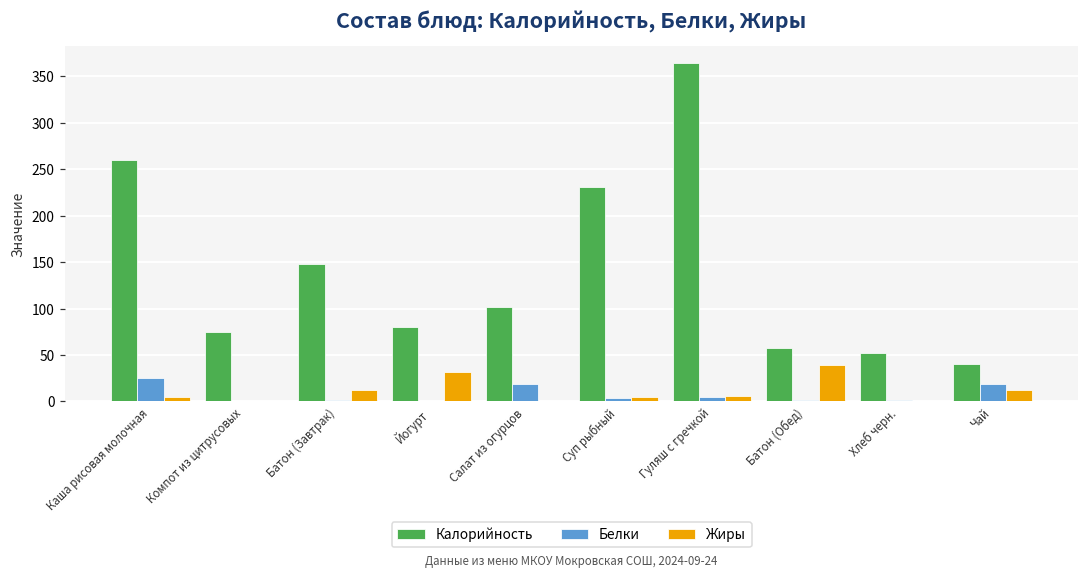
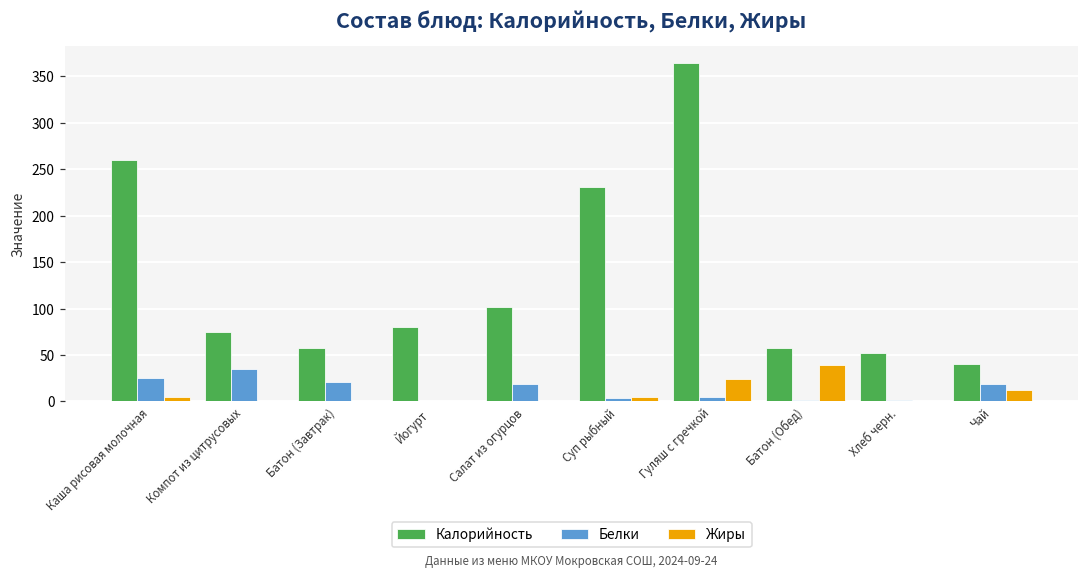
Белки, Компот из цитрусовых: 0 -> 40
Калорийность, Батон (Завтрак): 150 -> 60
Белки, Батон (Завтрак): 0 -> 20
Жиры, Батон (Завтрак): 10 -> 0
Жиры, Йогурт: 30 -> 0
Жиры, Гуляш с гречкой: 10 -> 20
